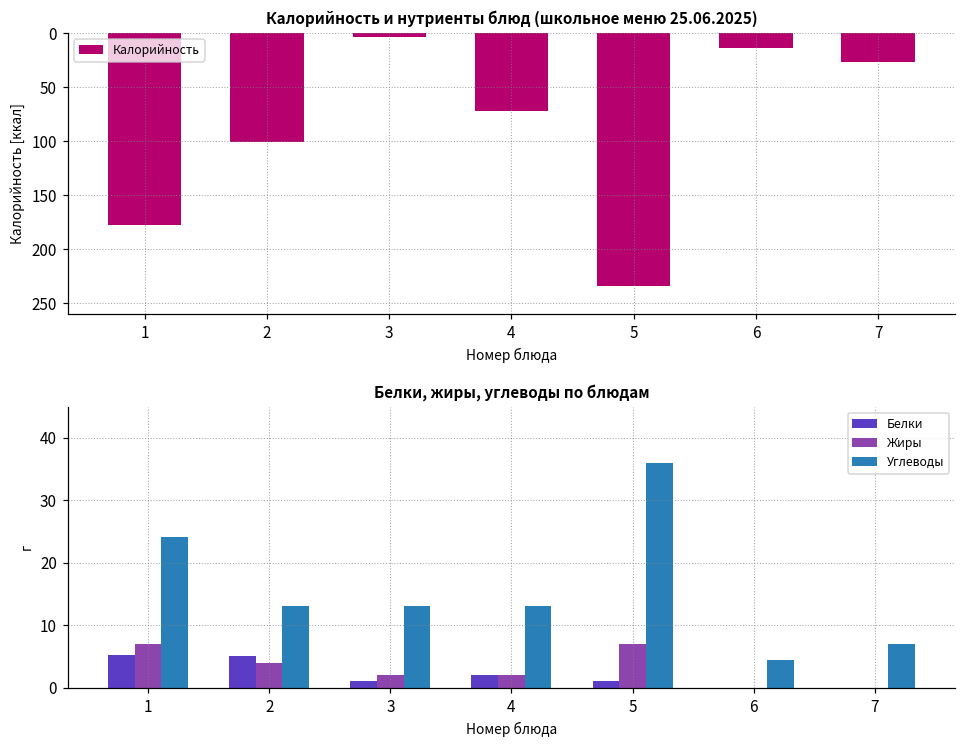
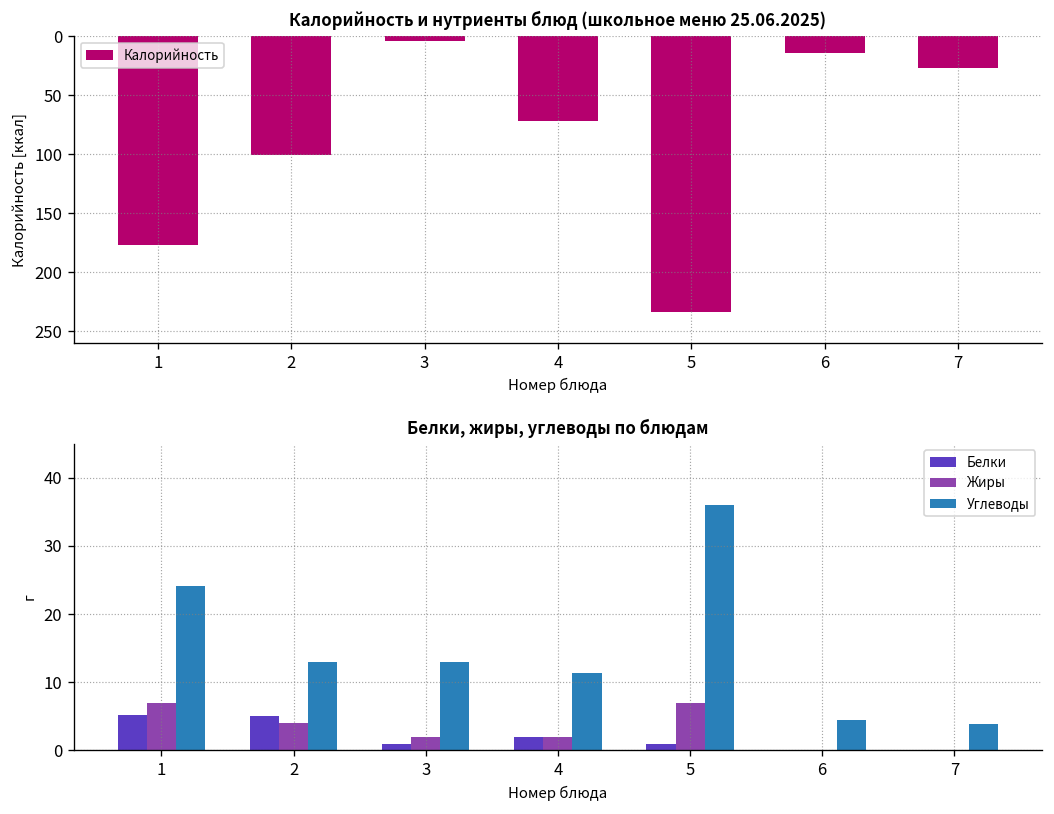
Белки, жиры, углеводы по блюдам, Углеводы, 4: 13 -> 11
Белки, жиры, углеводы по блюдам, Углеводы, 7: 7 -> 4
